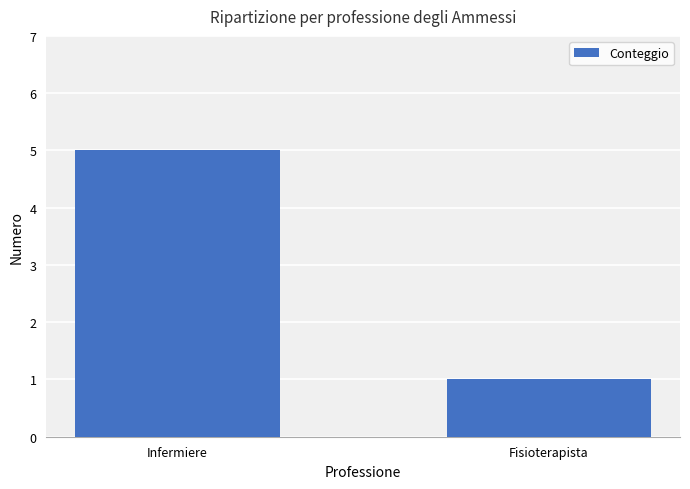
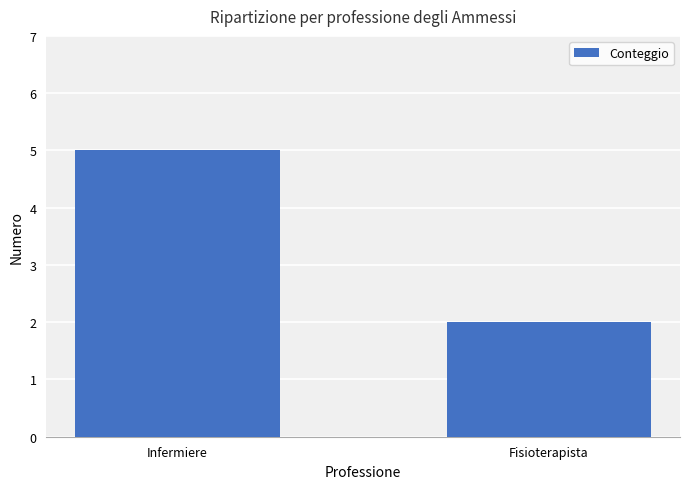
Fisioterapista: 1 -> 2
